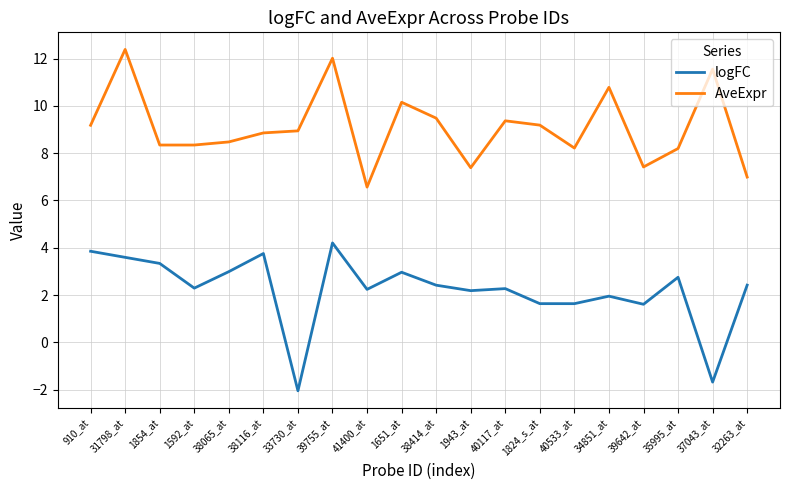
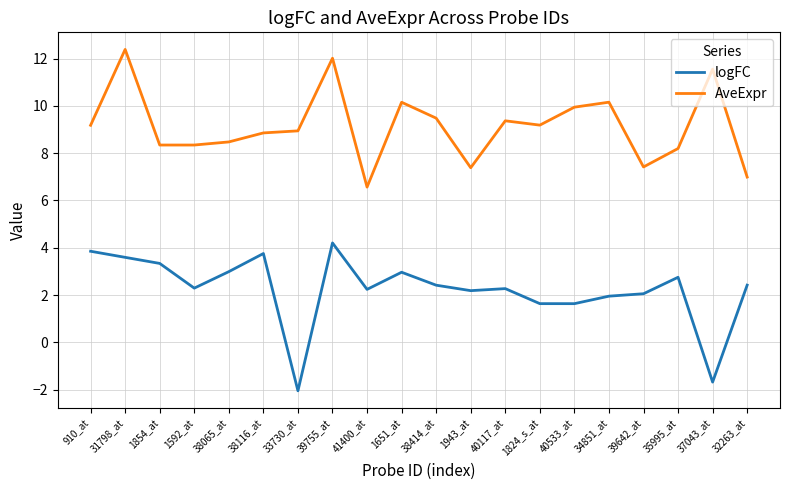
AveExpr, 40533_at: 8.2 -> 9.9
AveExpr, 34851_at: 10.8 -> 10.2
logFC, 39642_at: 1.6 -> 2.1
